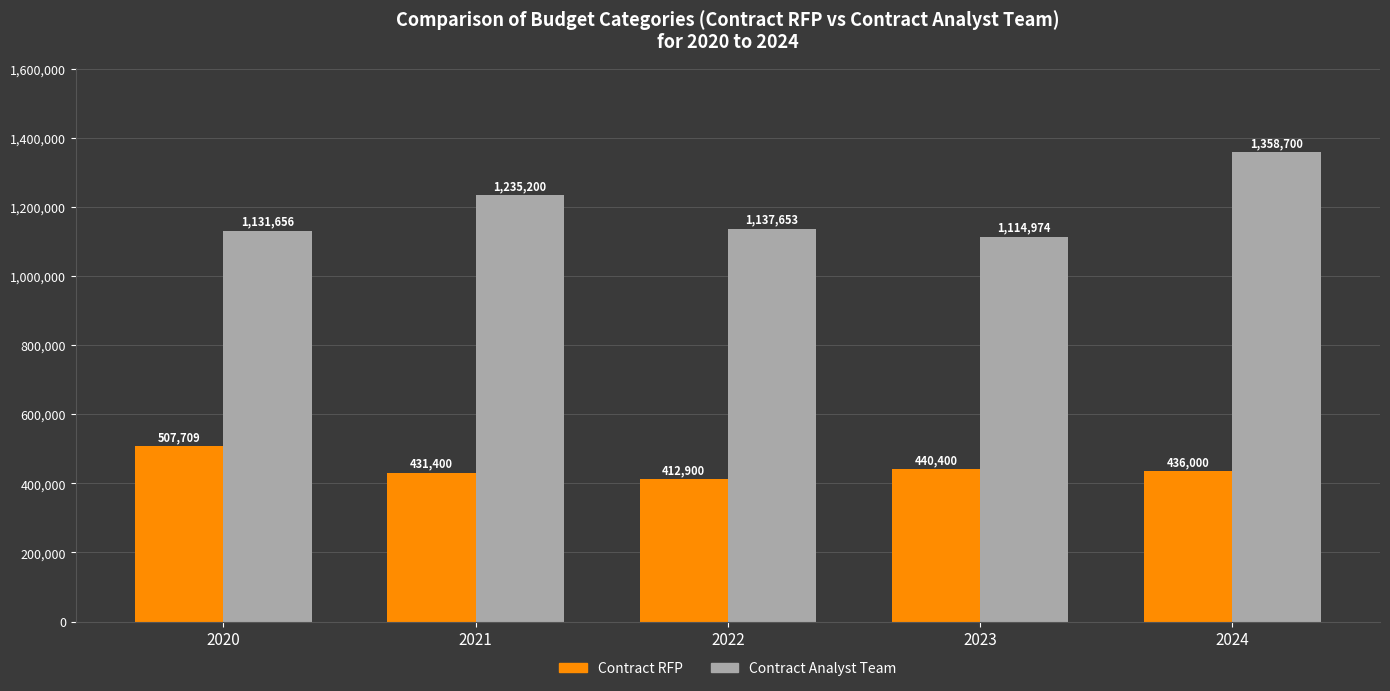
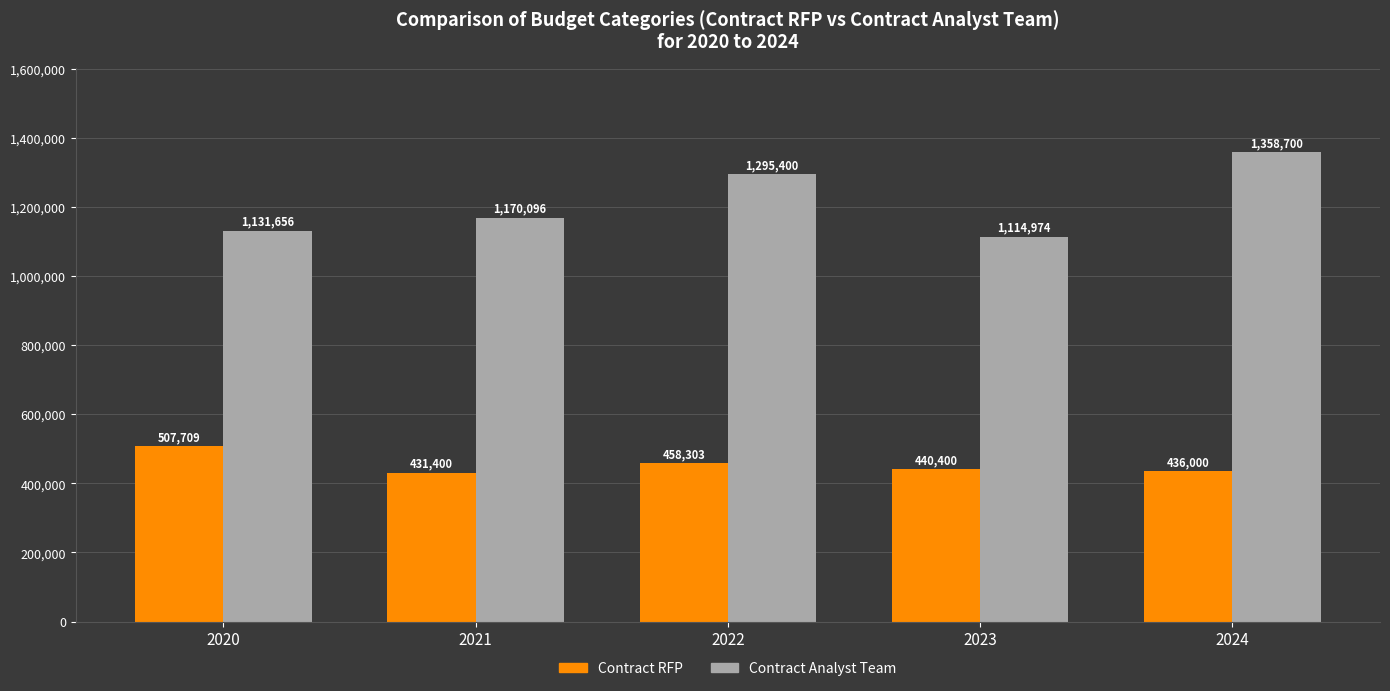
Contract Analyst Team, 2021: 1,235,200 -> 1,170,096
Contract RFP, 2022: 412,900 -> 458,303
Contract Analyst Team, 2022: 1,137,653 -> 1,295,400
